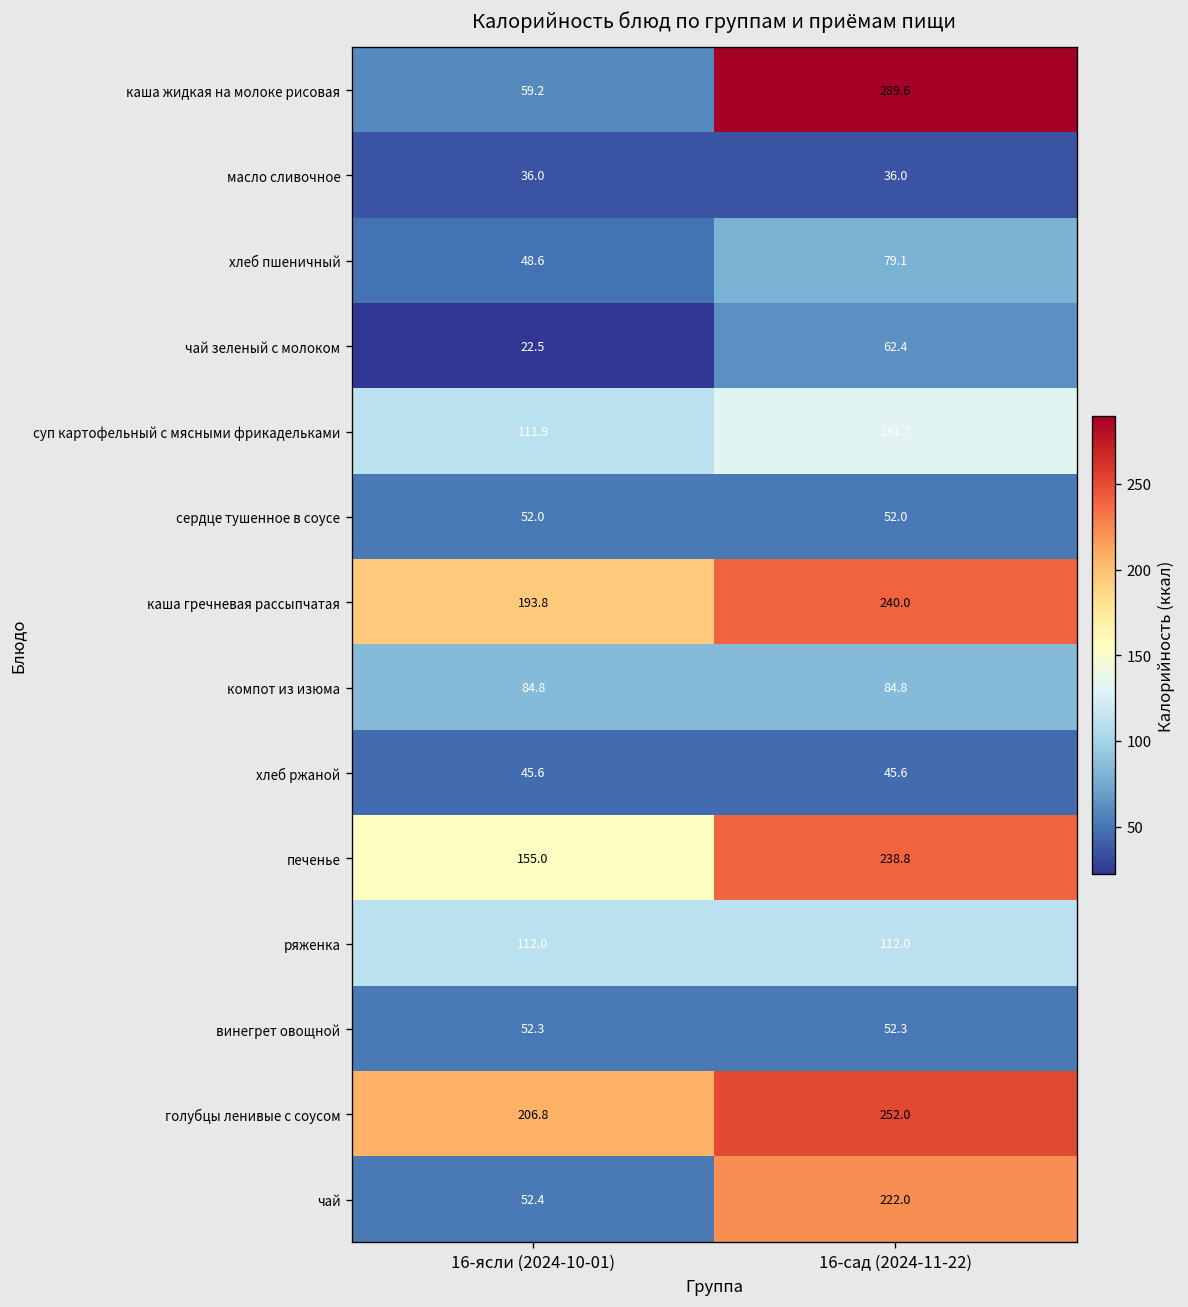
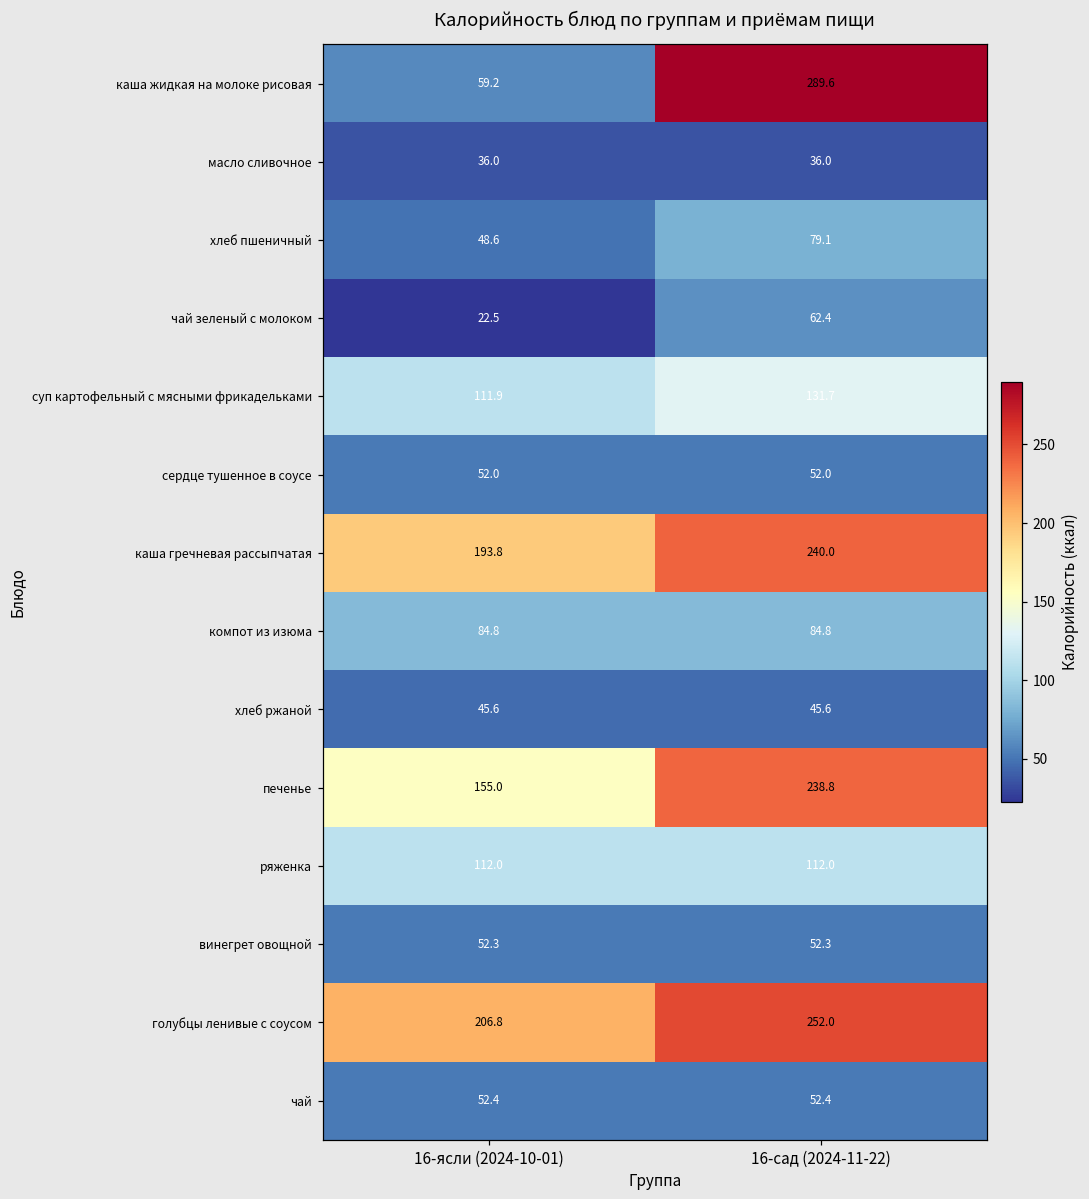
чай, 16-сад (2024-11-22): 222.0 -> 52.4
